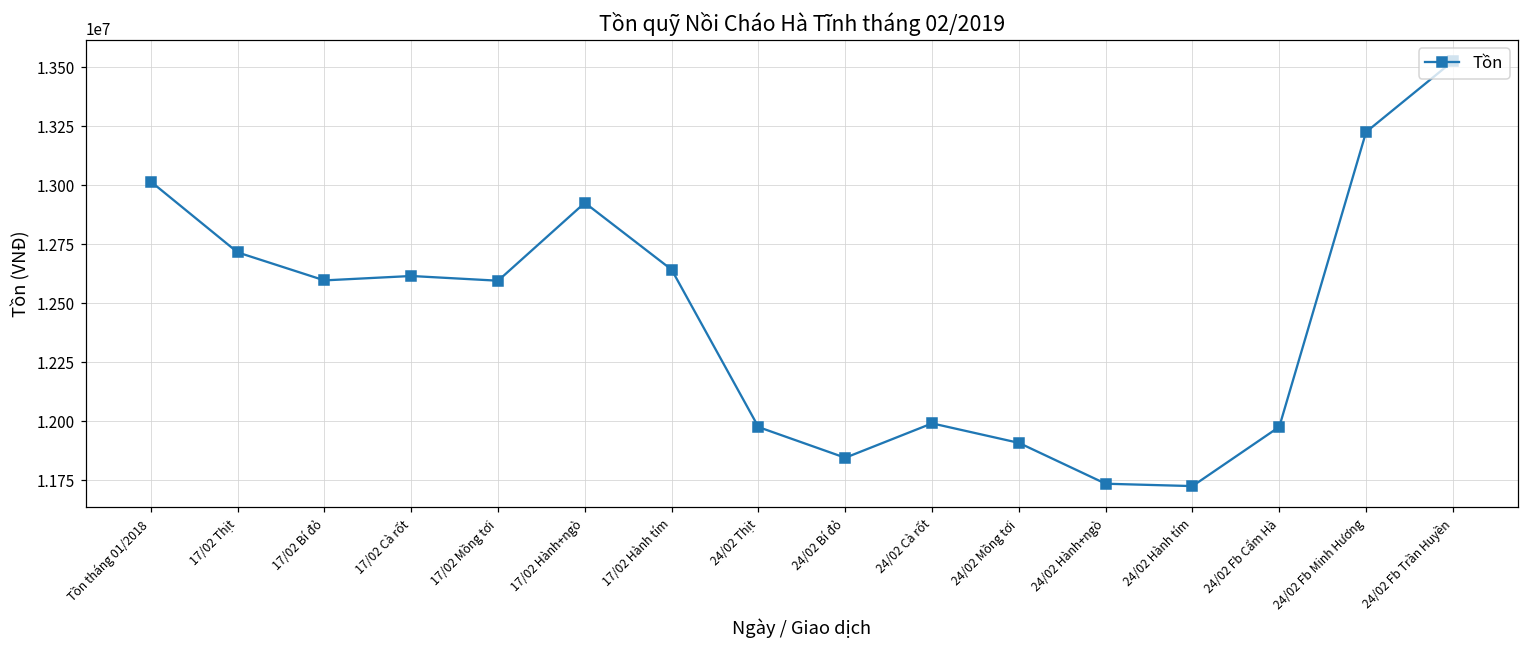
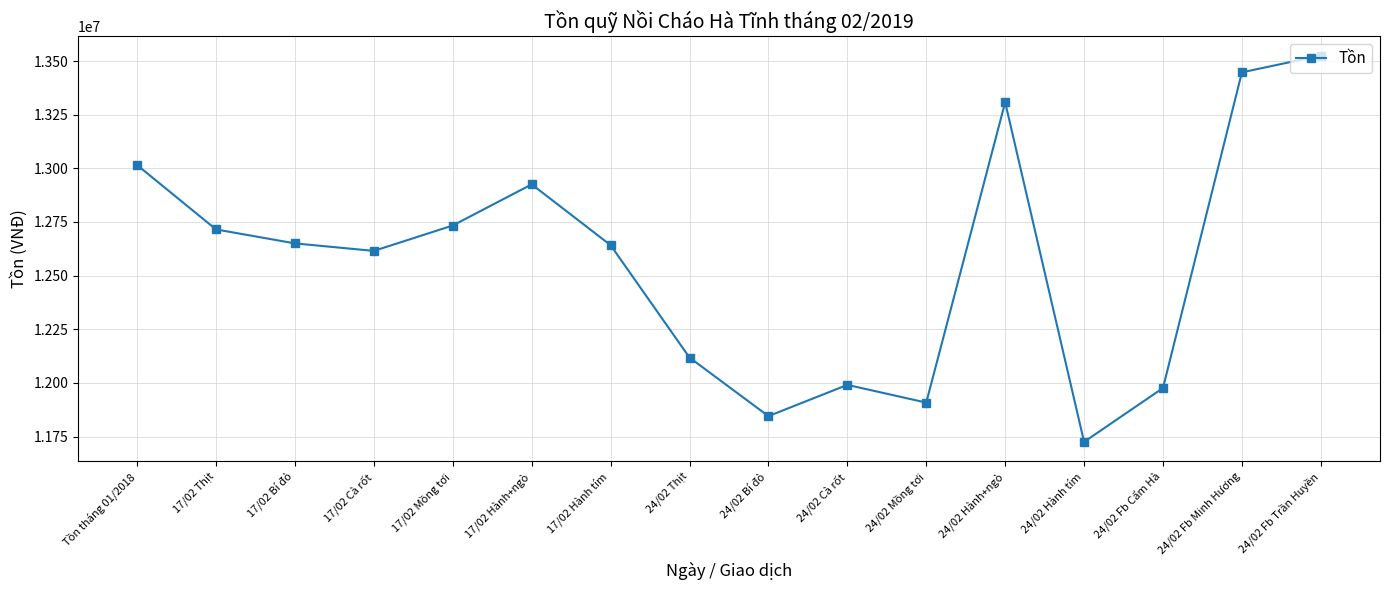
17/02 Bí đỏ: 12600000 -> 12650000
17/02 Mồng tơi: 12600000 -> 12730000
24/02 Thịt: 11980000 -> 12120000
24/02 Hành+ngò: 11740000 -> 13310000
24/02 Fb Minh Hương: 13230000 -> 13450000
